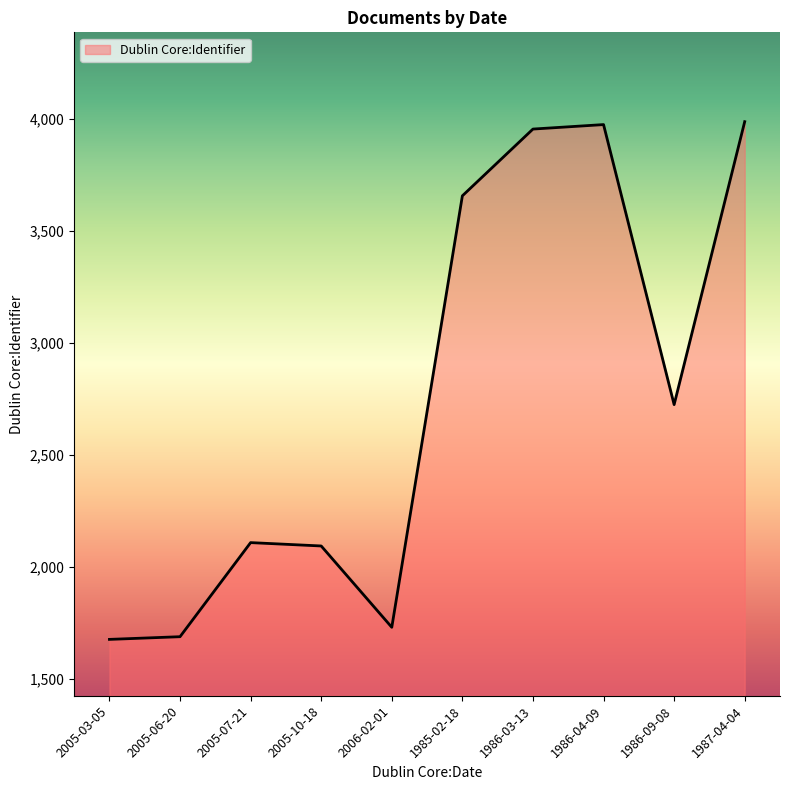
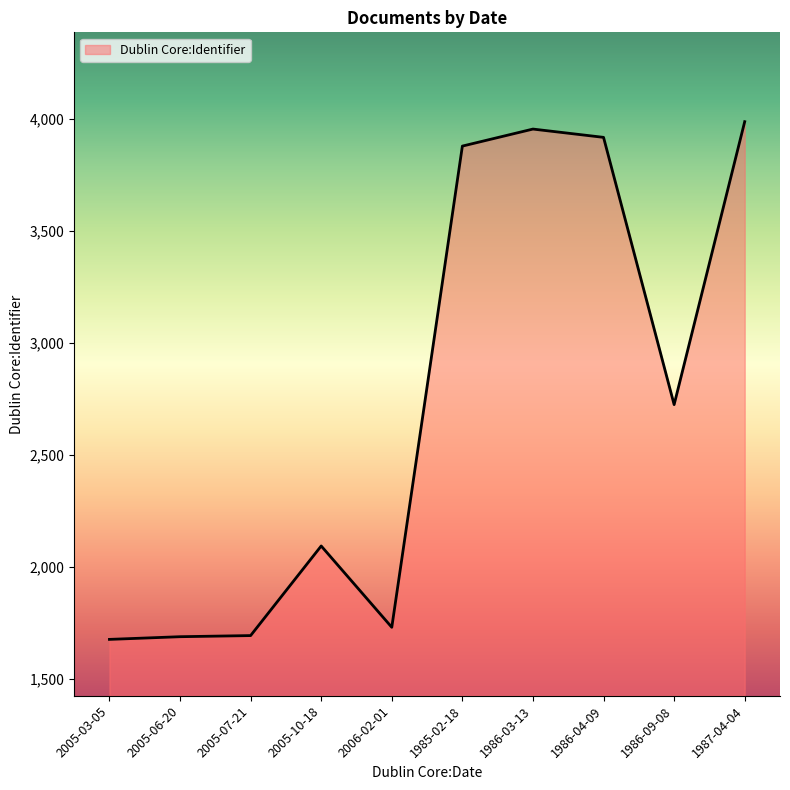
2005-07-21: 2,110 -> 1,690
1985-02-18: 3,660 -> 3,880
1986-04-09: 3,980 -> 3,920
